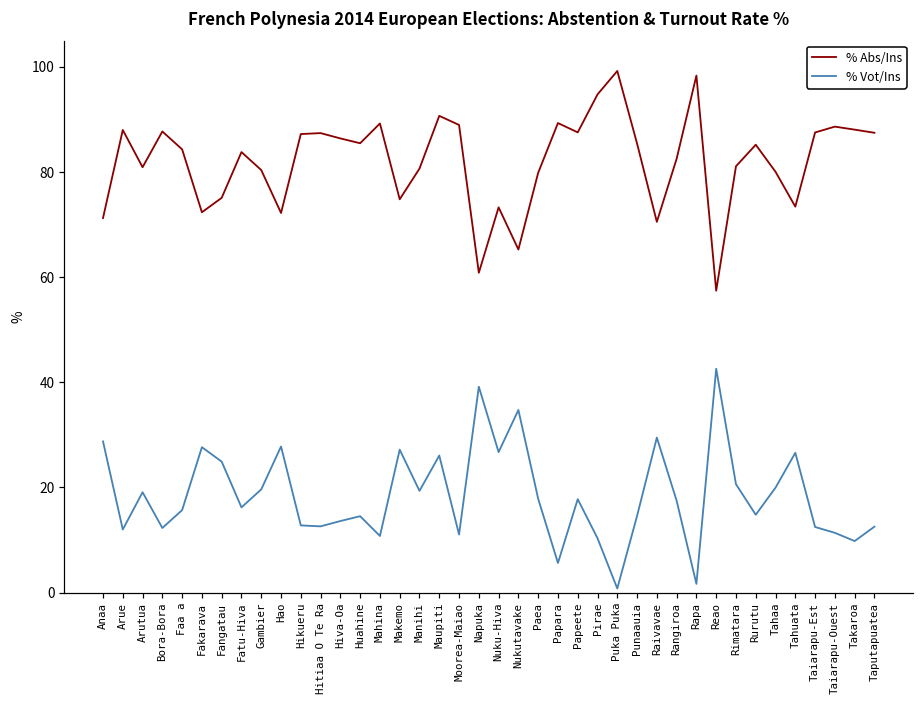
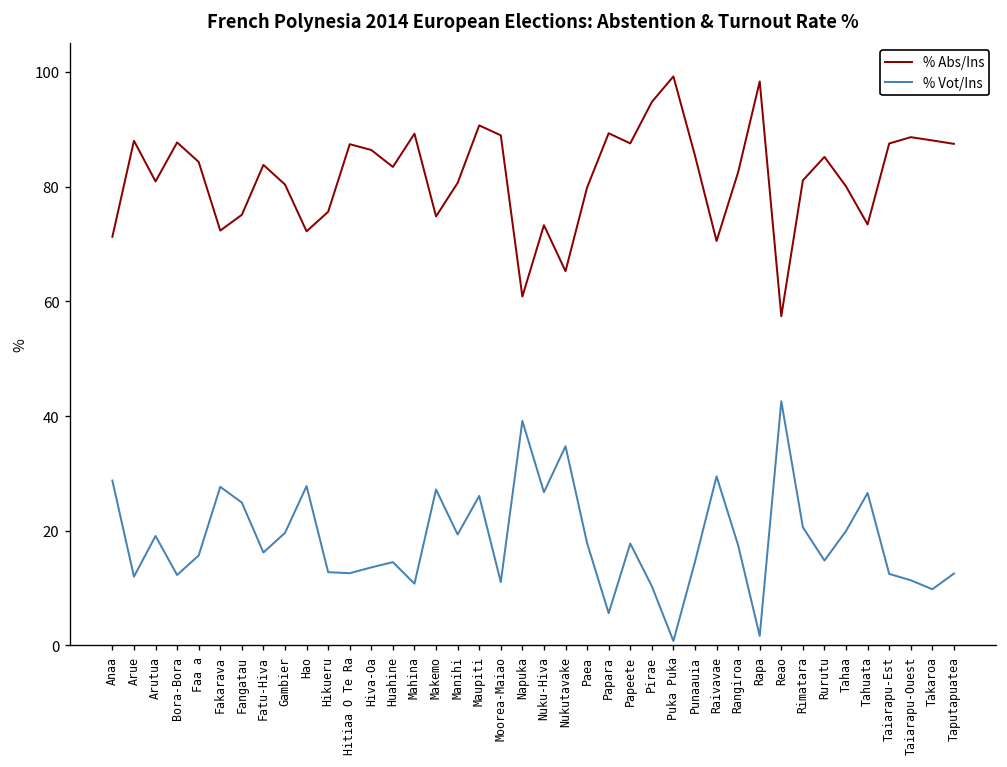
% Abs/Ins, Hikueru: 87 -> 76
% Abs/Ins, Huahine: 85 -> 83
